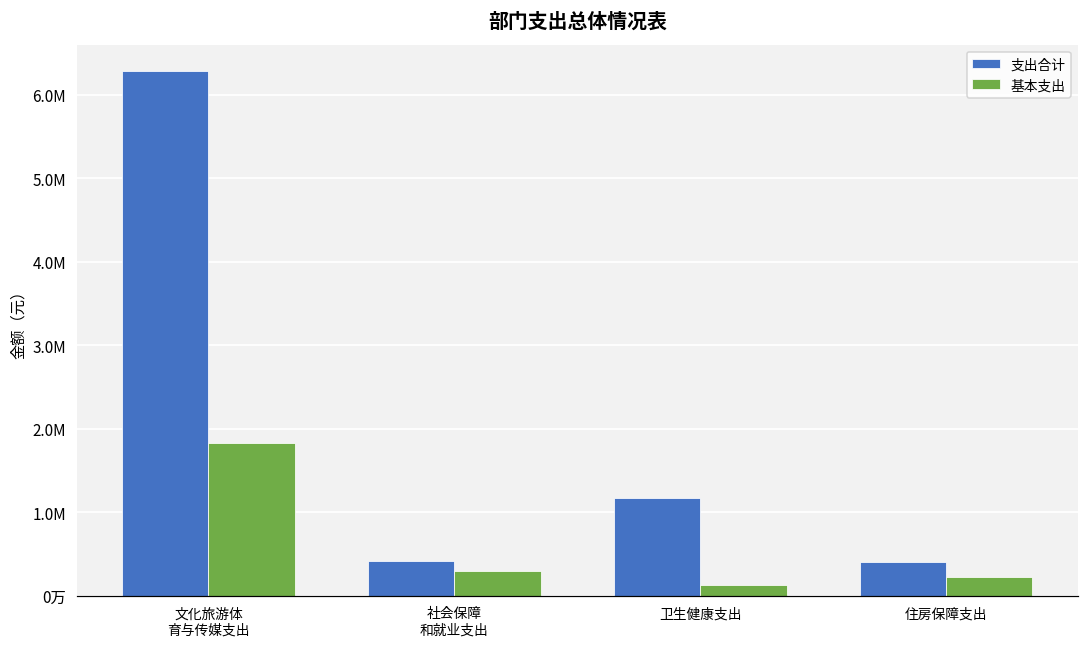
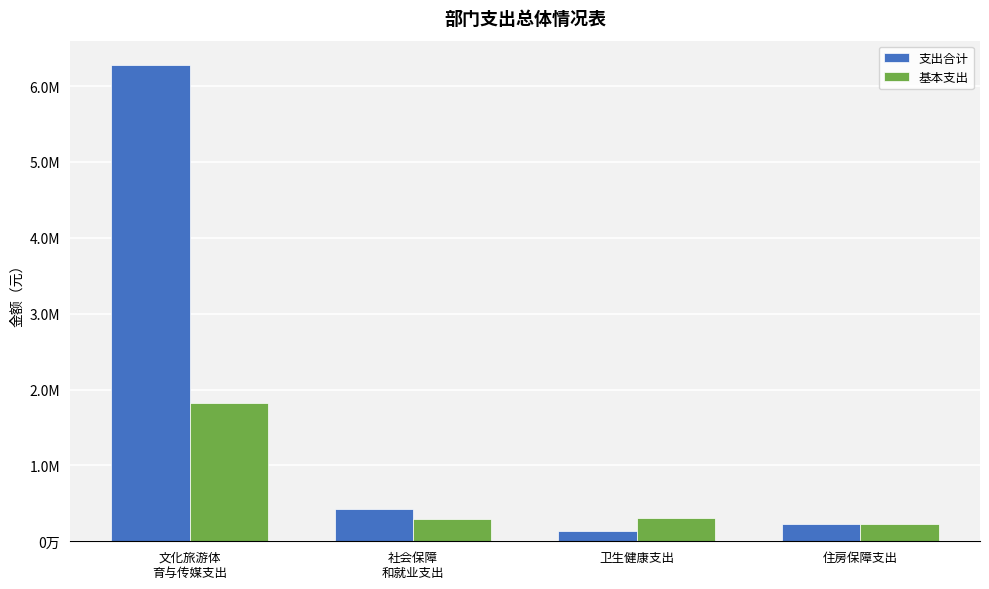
支出合计, 卫生健康支出: 1200000 -> 100000
基本支出, 卫生健康支出: 100000 -> 300000
支出合计, 住房保障支出: 400000 -> 200000
